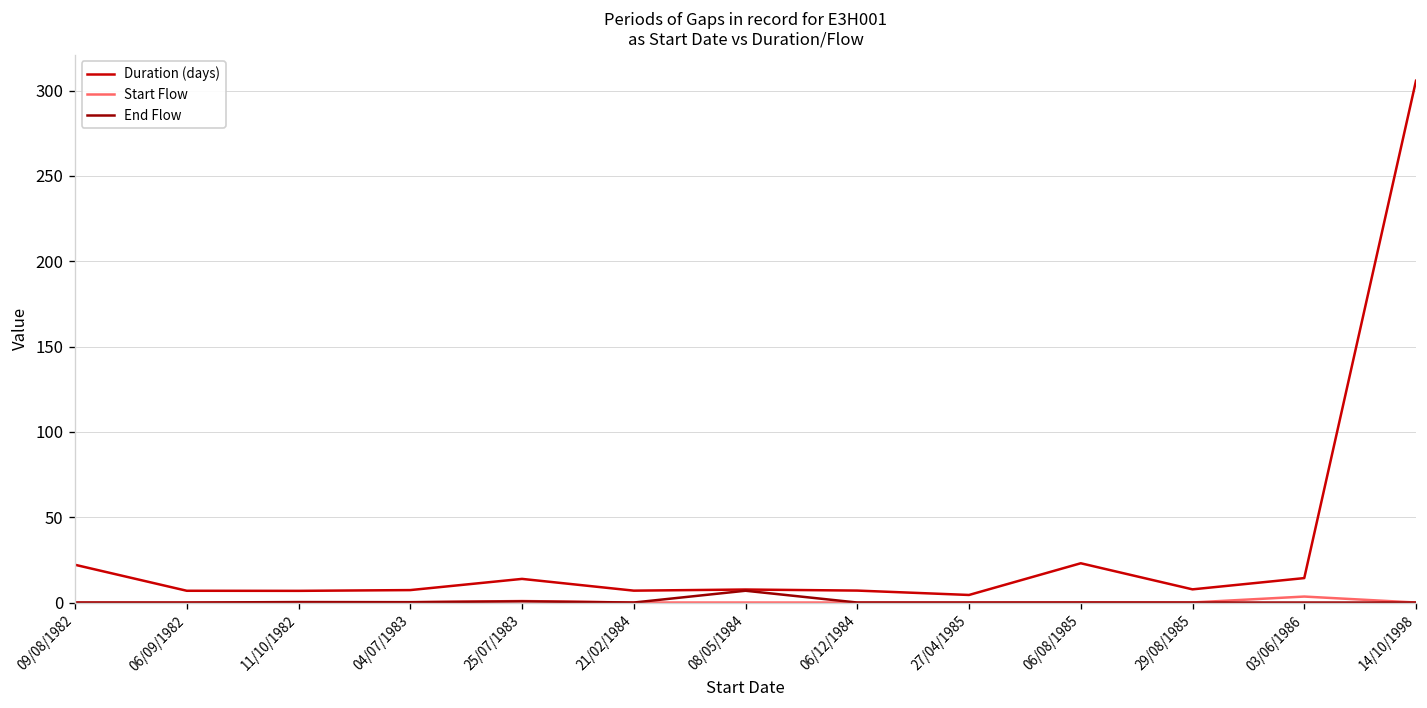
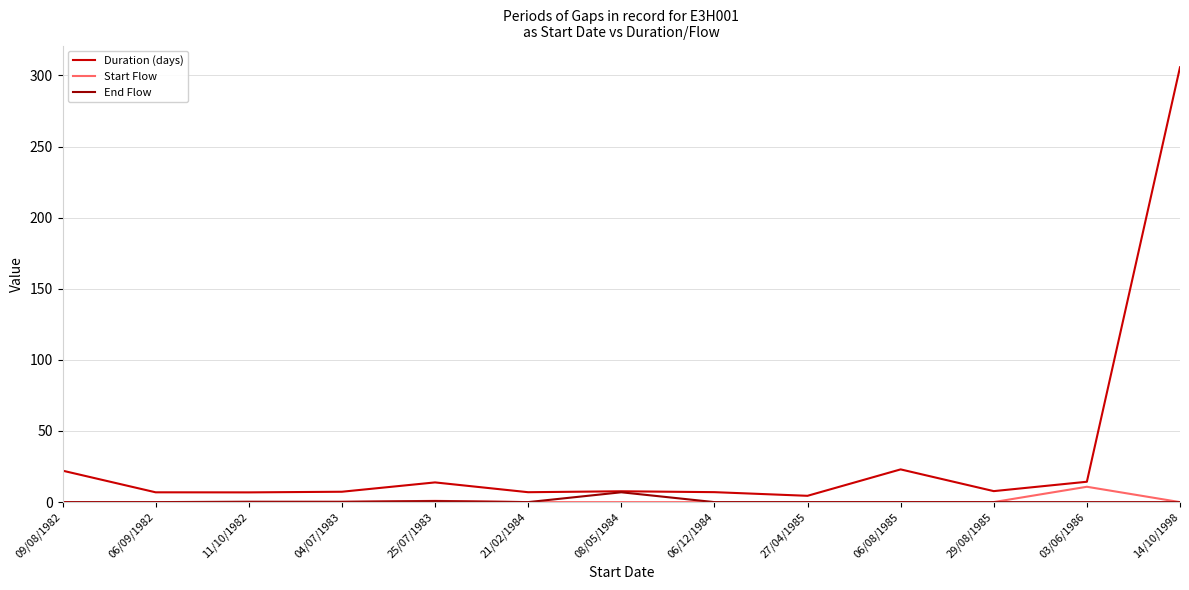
Start Flow, 03/06/1986: 4 -> 11
